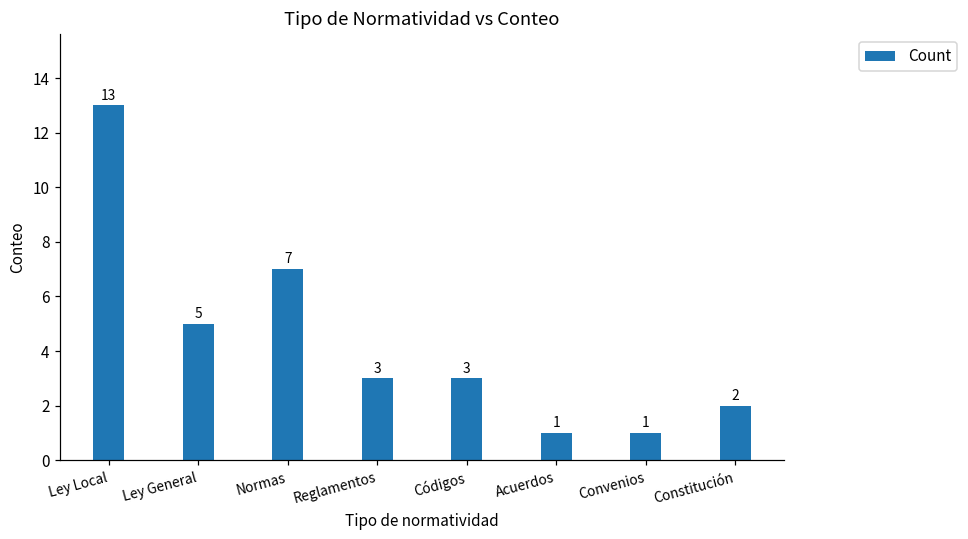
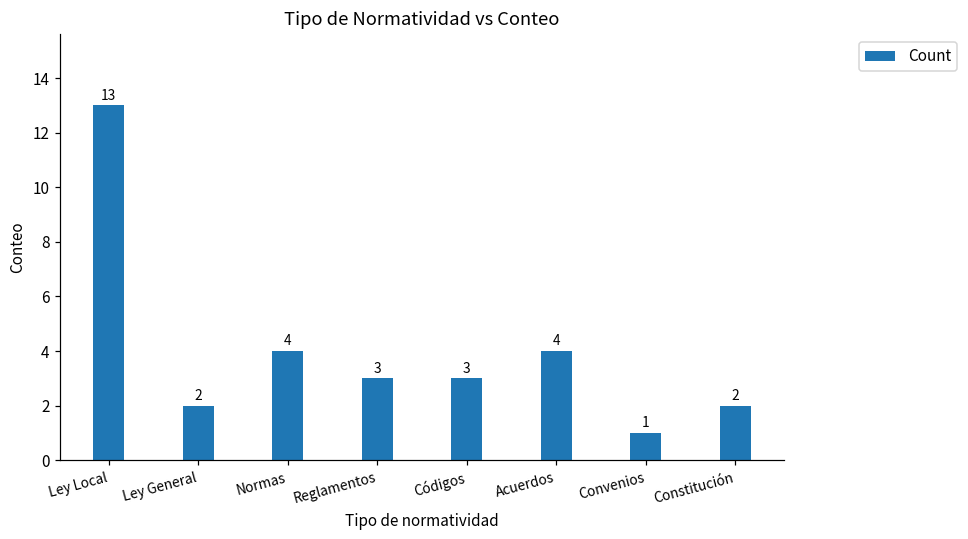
Ley General: 5 -> 2
Normas: 7 -> 4
Acuerdos: 1 -> 4
